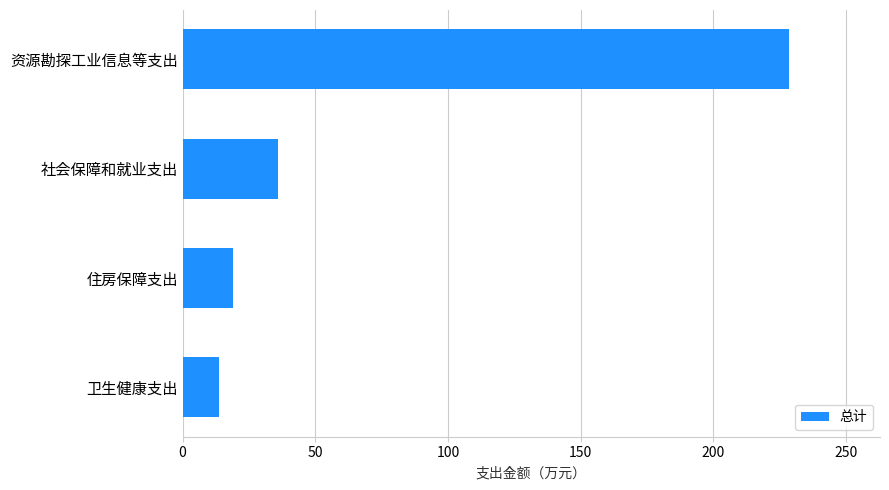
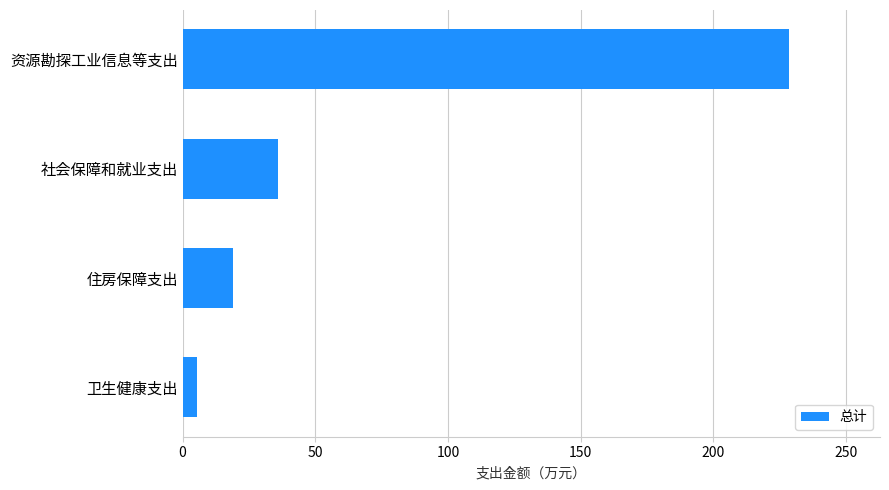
卫生健康支出: 14 -> 5
